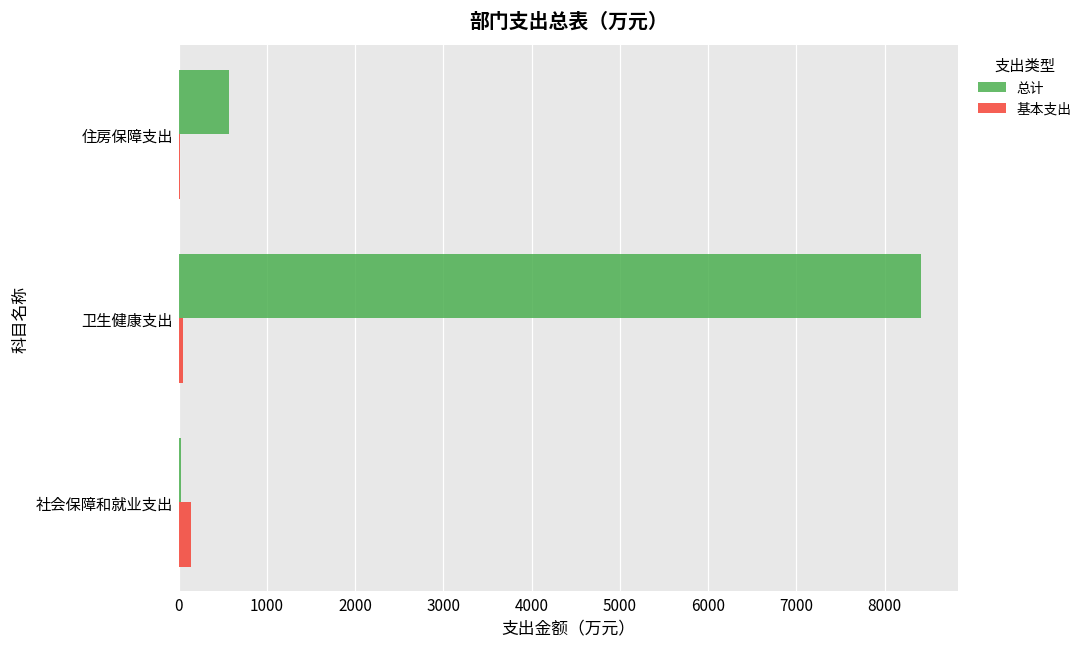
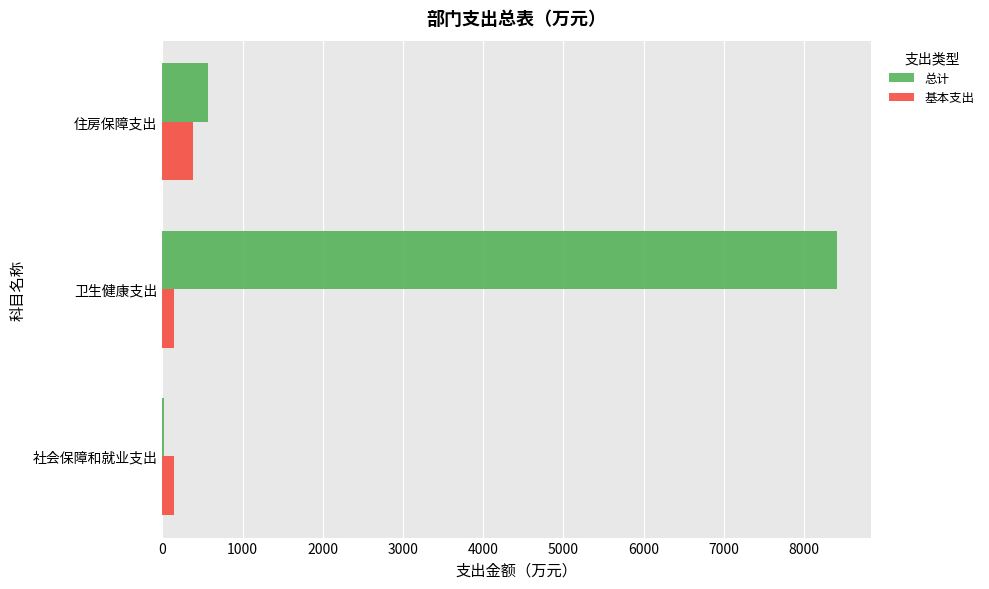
基本支出, 住房保障支出: 0 -> 400
基本支出, 卫生健康支出: 0 -> 200
